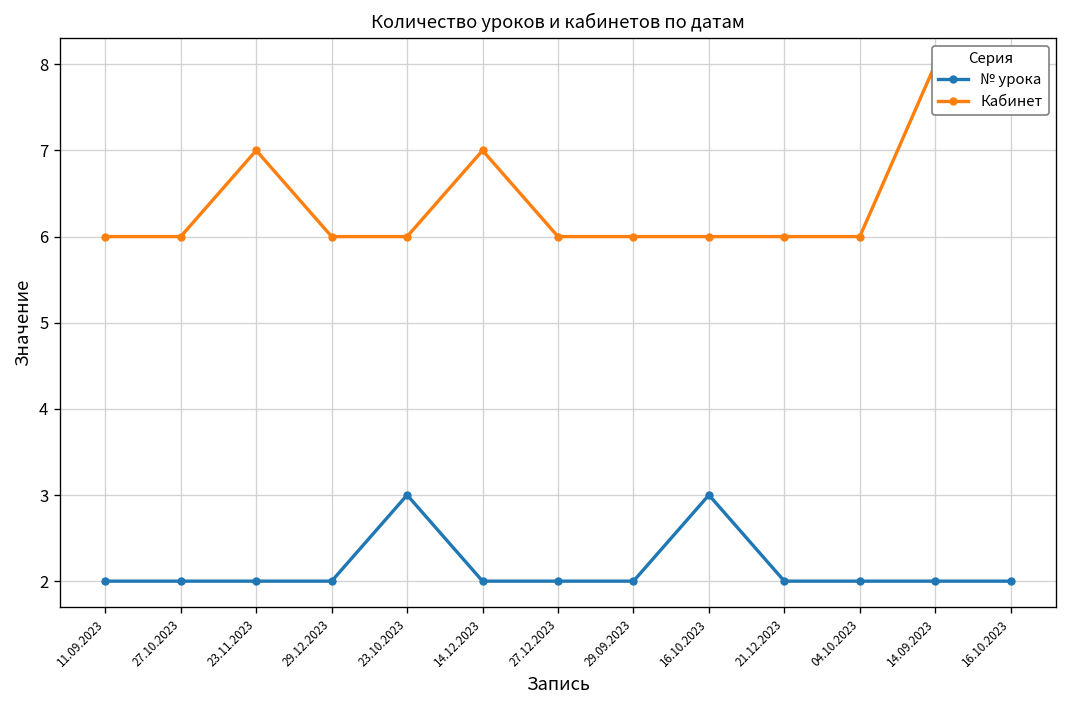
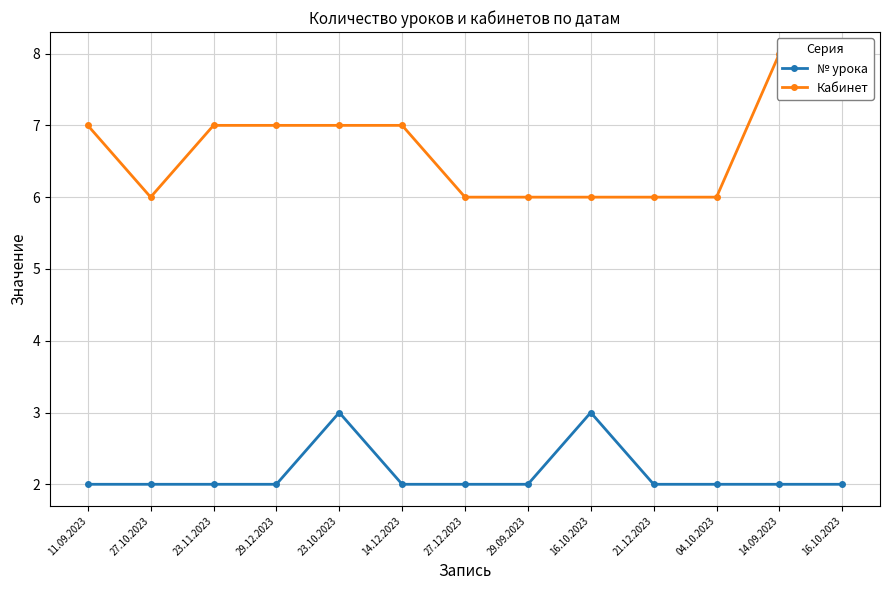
Кабинет, 11.09.2023: 6 -> 7
Кабинет, 29.12.2023: 6 -> 7
Кабинет, 23.10.2023: 6 -> 7
